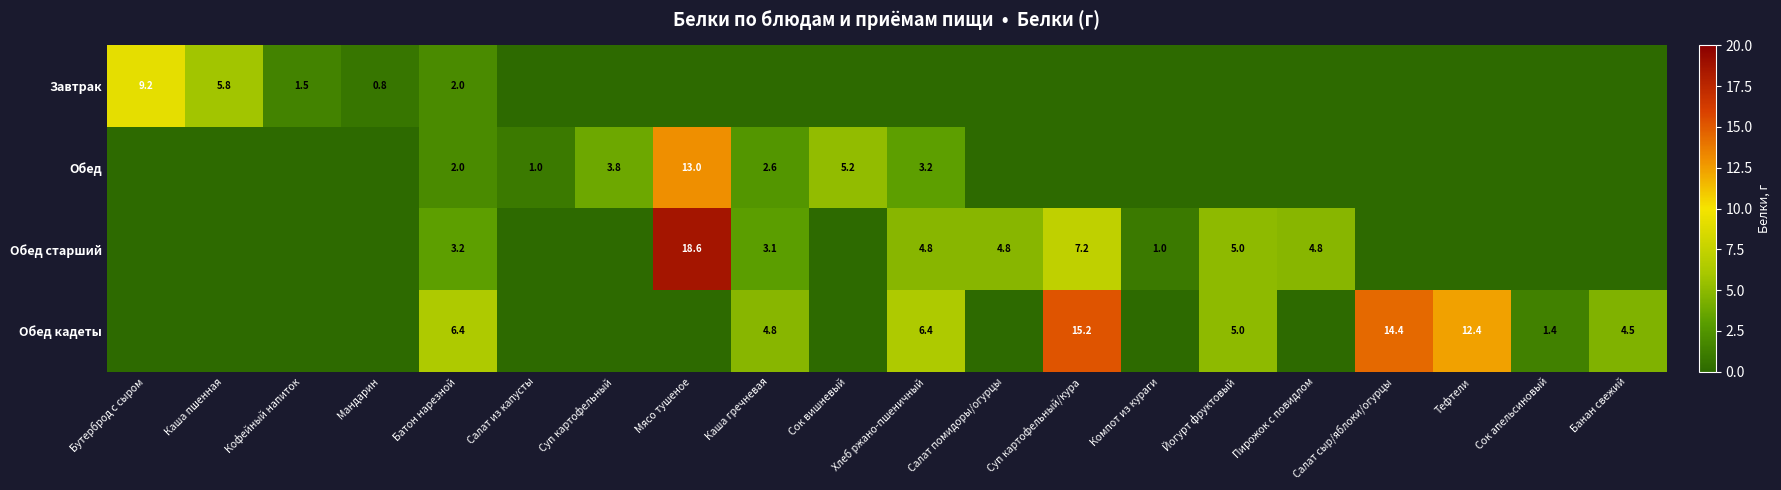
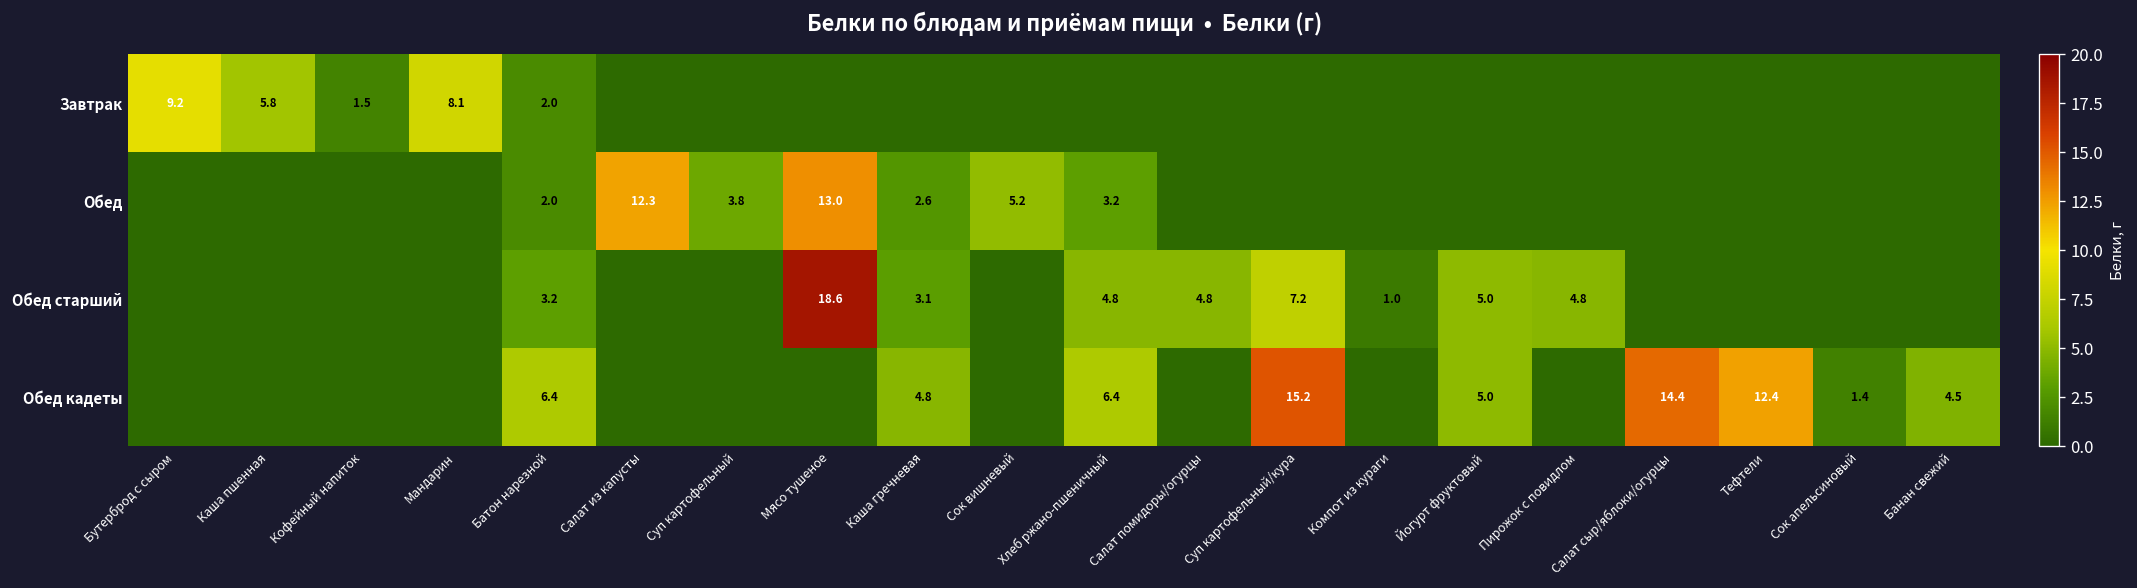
Завтрак, Мандарин: 0.8 -> 8.1
Обед, Салат из капусты: 1.0 -> 12.3
